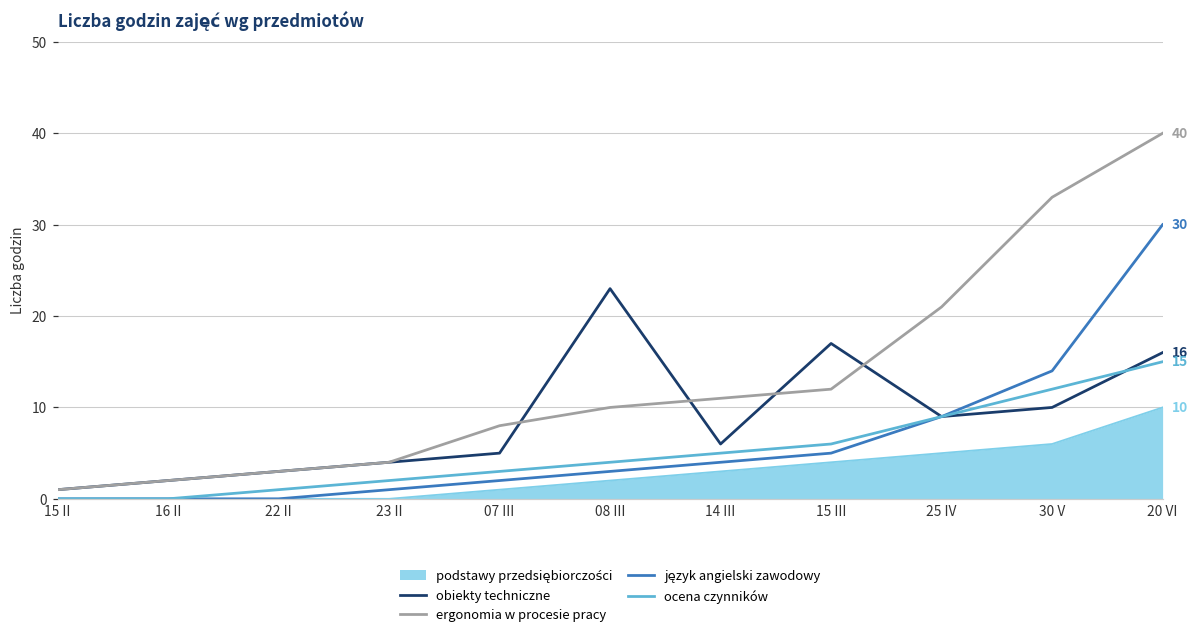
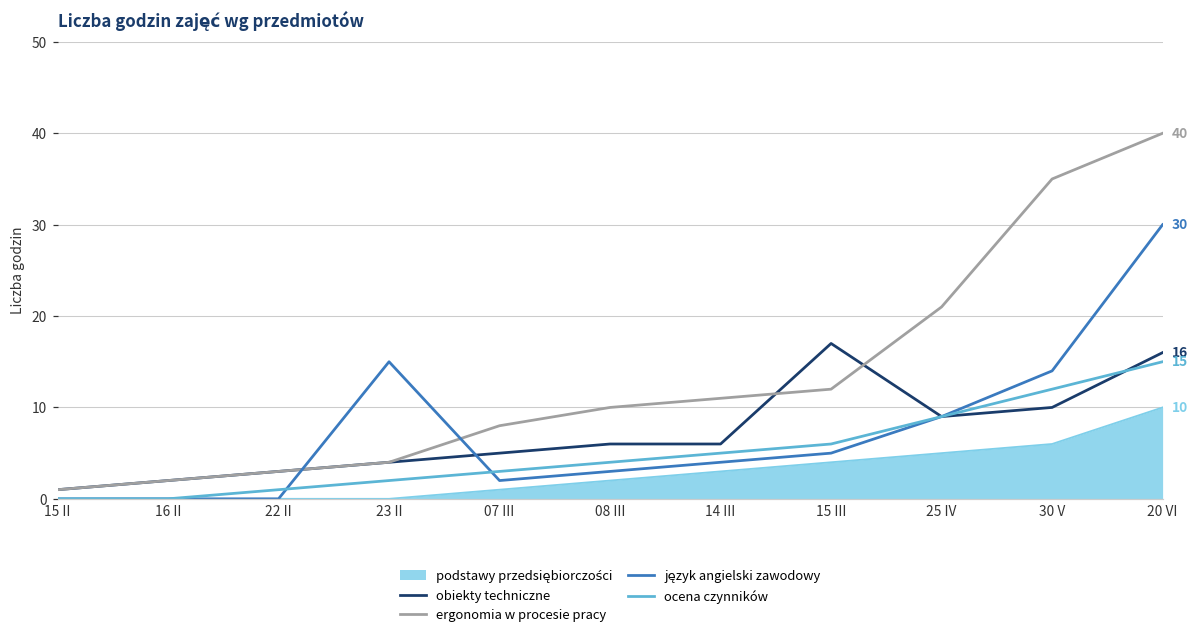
język angielski zawodowy, 23 II: 1 -> 15
obiekty techniczne, 08 III: 23 -> 6
ergonomia w procesie pracy, 30 V: 33 -> 35
